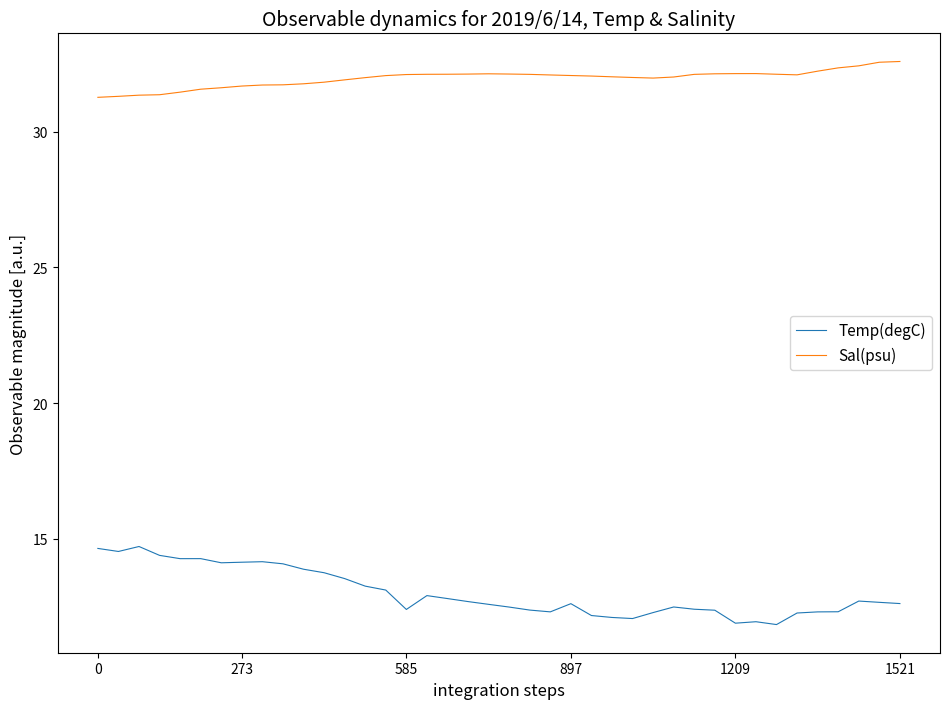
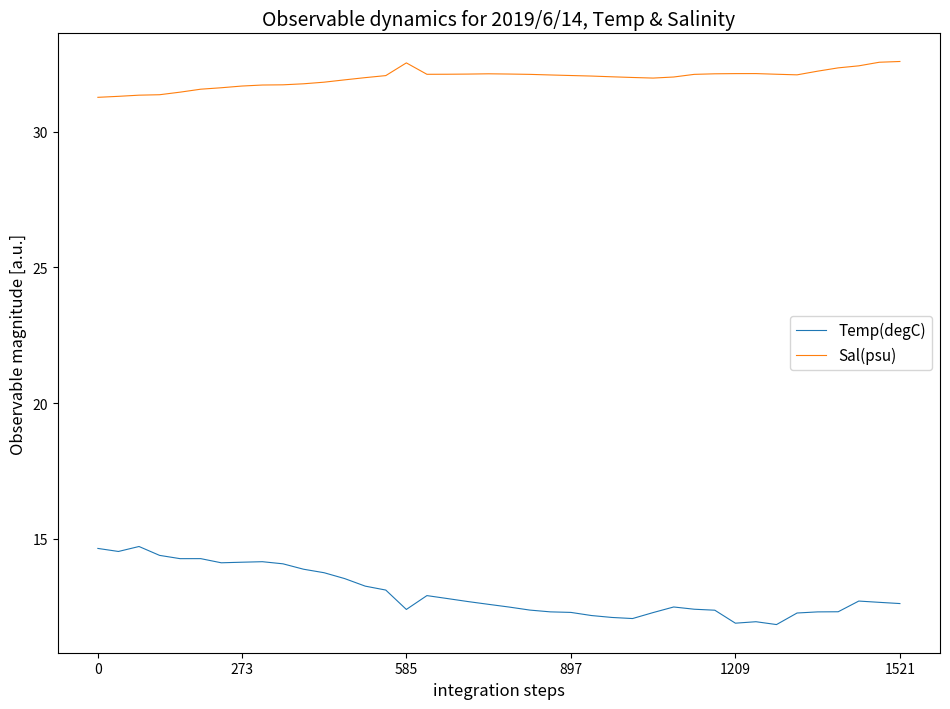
Sal(psu), 585: 32.1 -> 32.5
Temp(degC), 897: 12.6 -> 12.3
